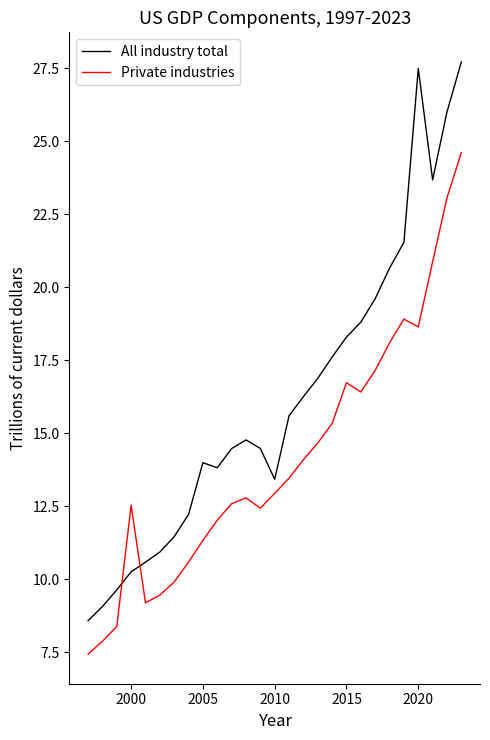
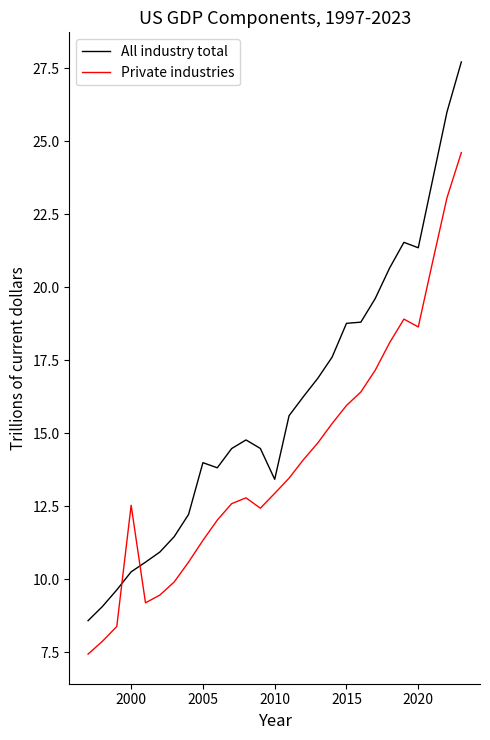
All industry total, 2015: 18.3 -> 18.8
Private industries, 2015: 16.7 -> 16.0
All industry total, 2020: 27.5 -> 21.4
